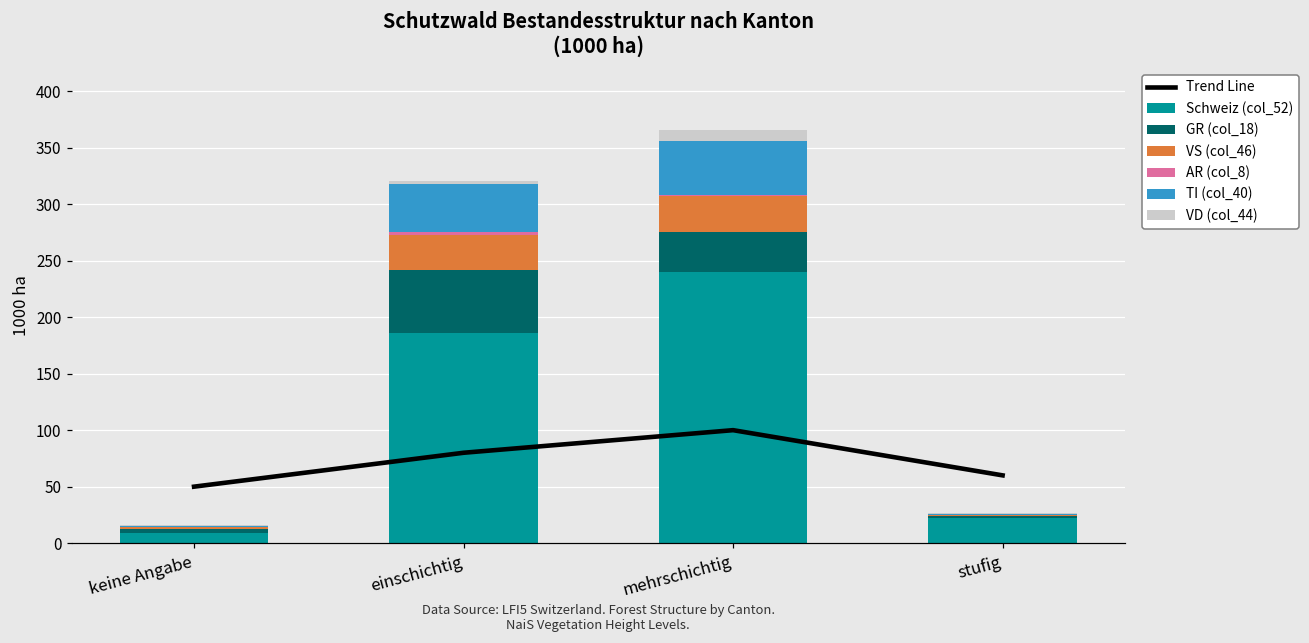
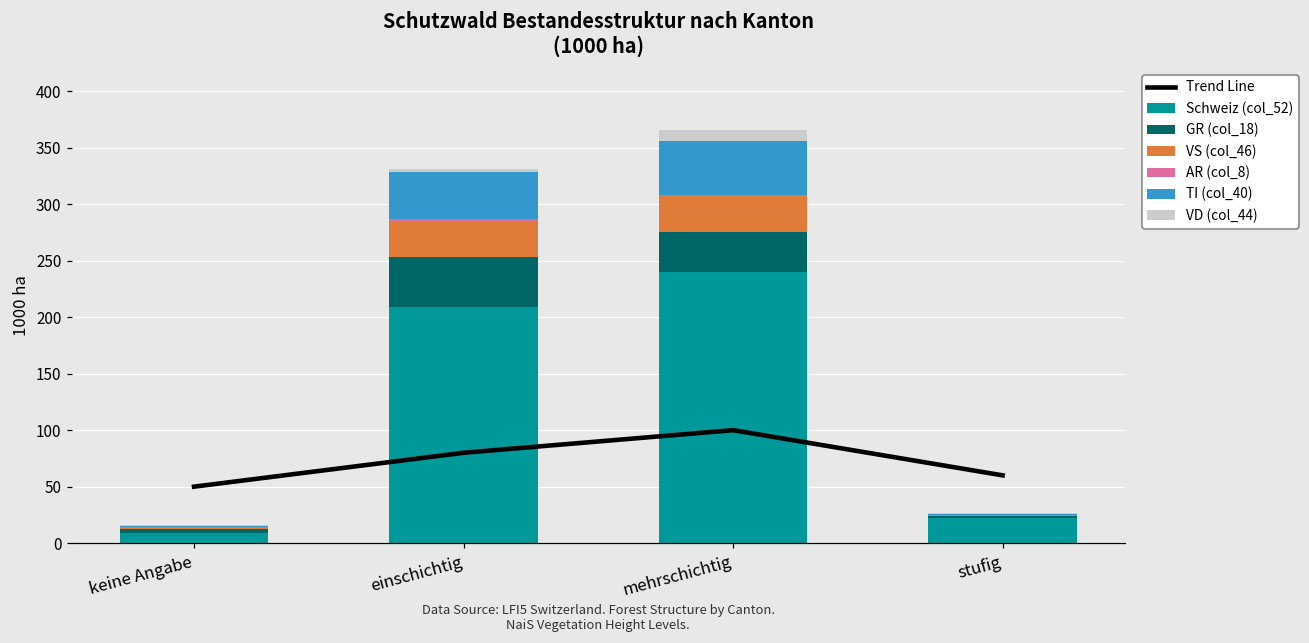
Schweiz (col_52), einschichtig: 186 -> 209
GR (col_18), einschichtig: 56 -> 44
